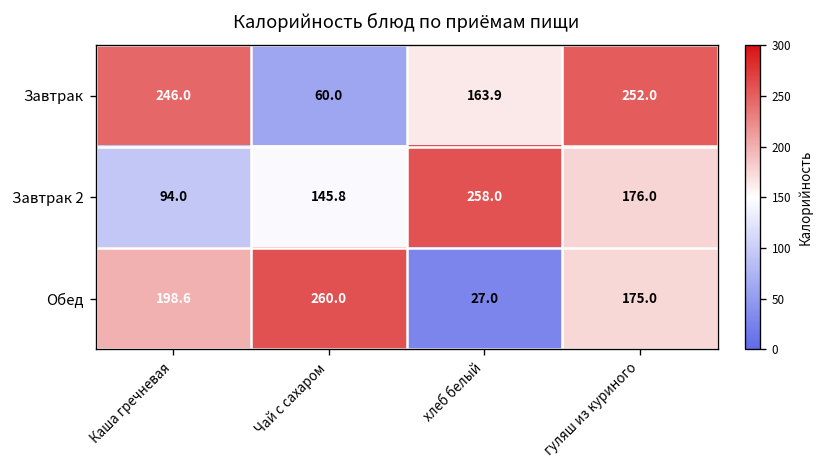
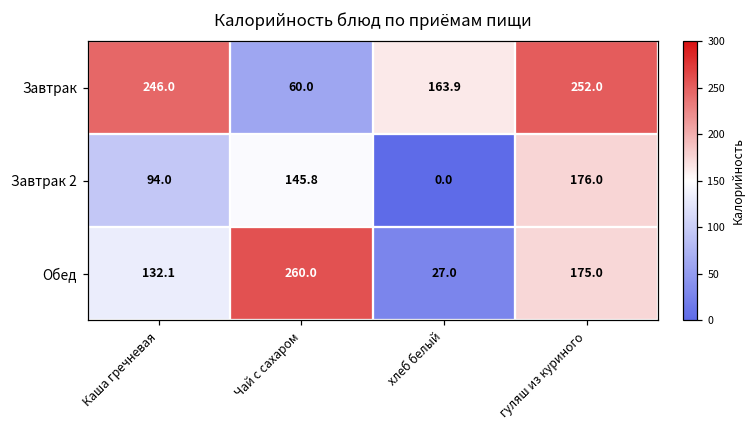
Завтрак 2, хлеб белый: 258.0 -> 0.0
Обед, Каша гречневая: 198.6 -> 132.1
